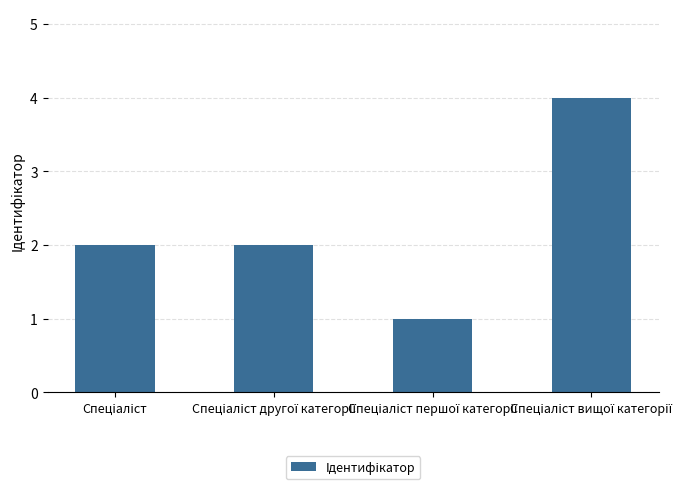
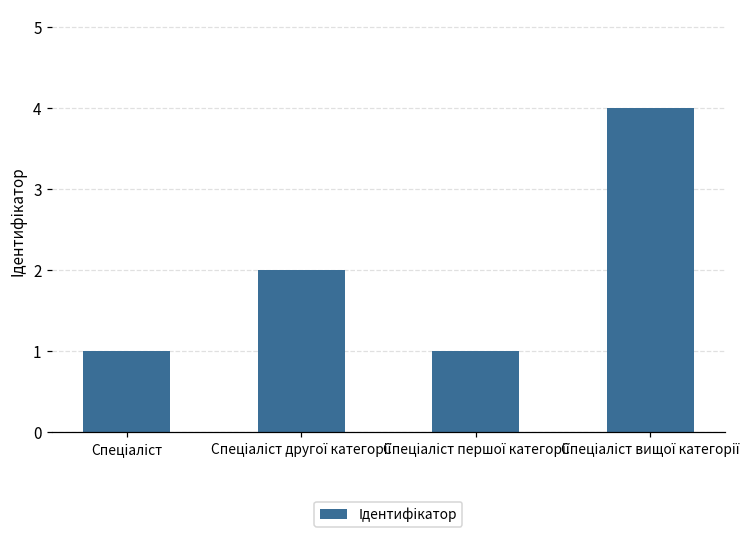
Спеціаліст: 2 -> 1
